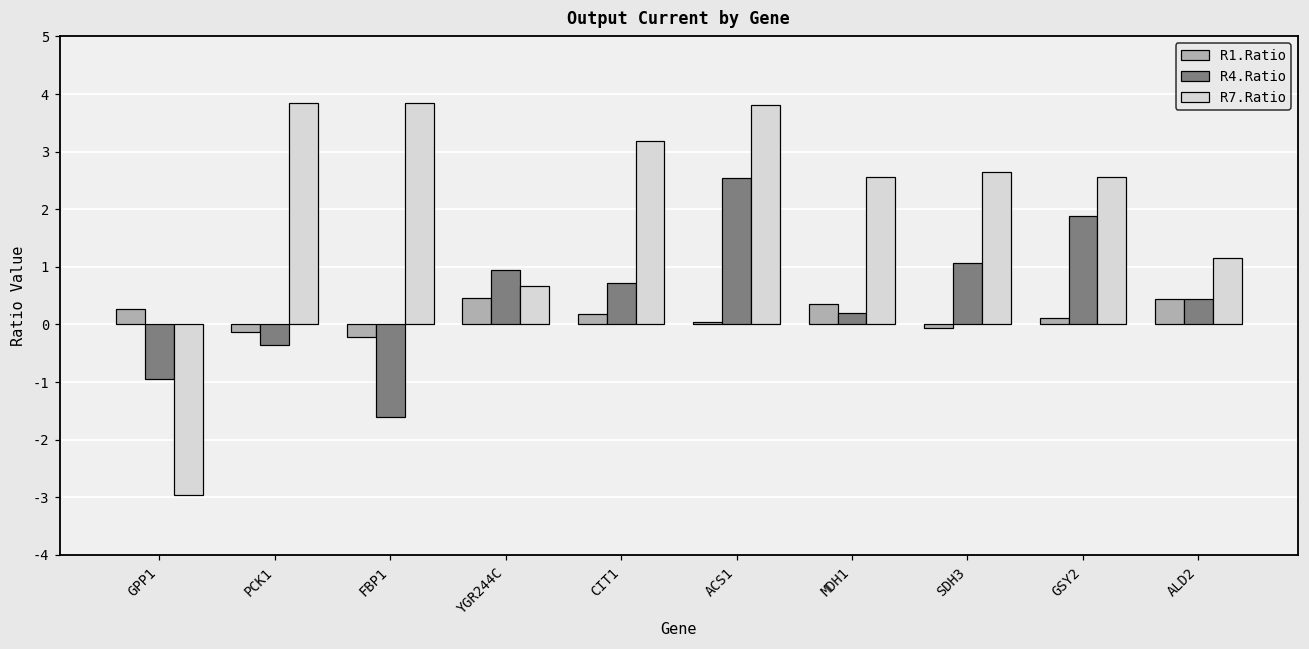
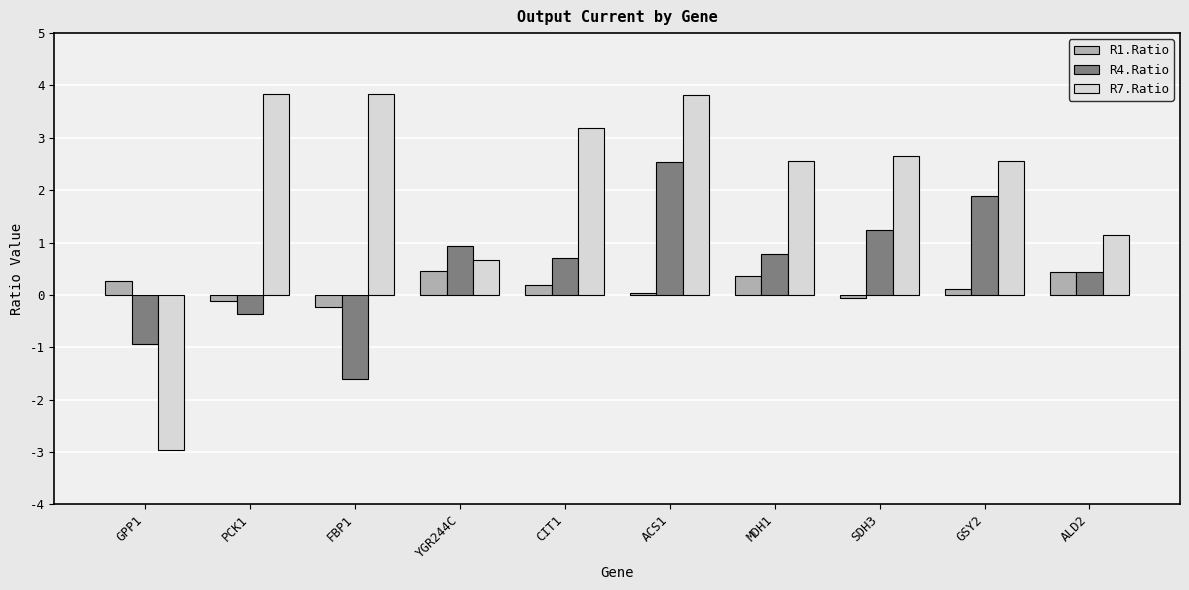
R4.Ratio, MDH1: 0.2 -> 0.8
R4.Ratio, SDH3: 1.1 -> 1.2
